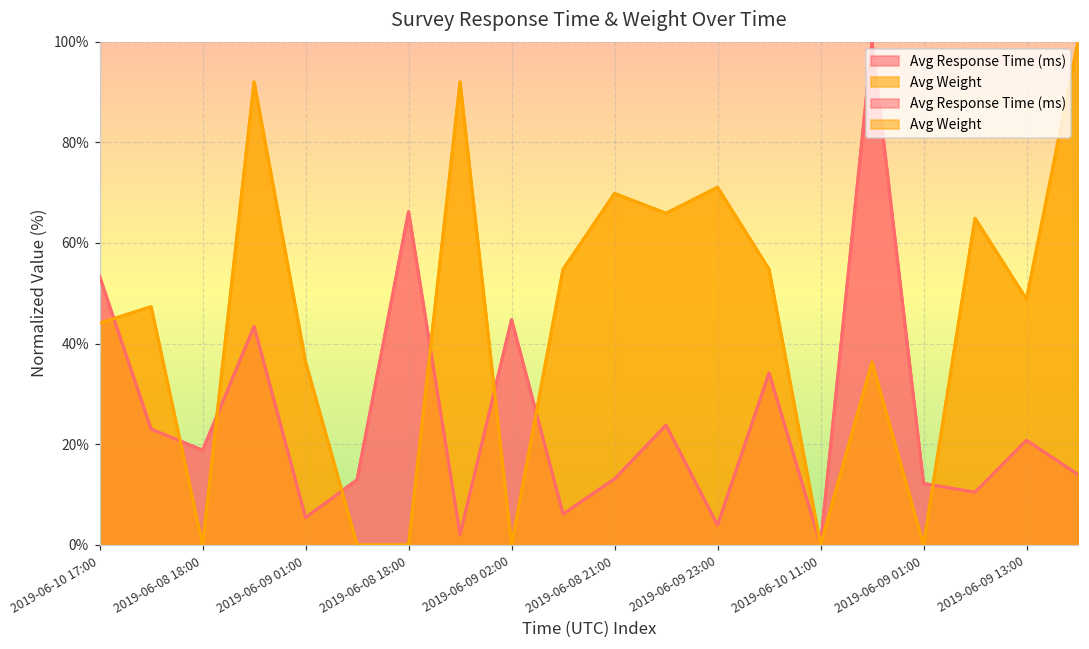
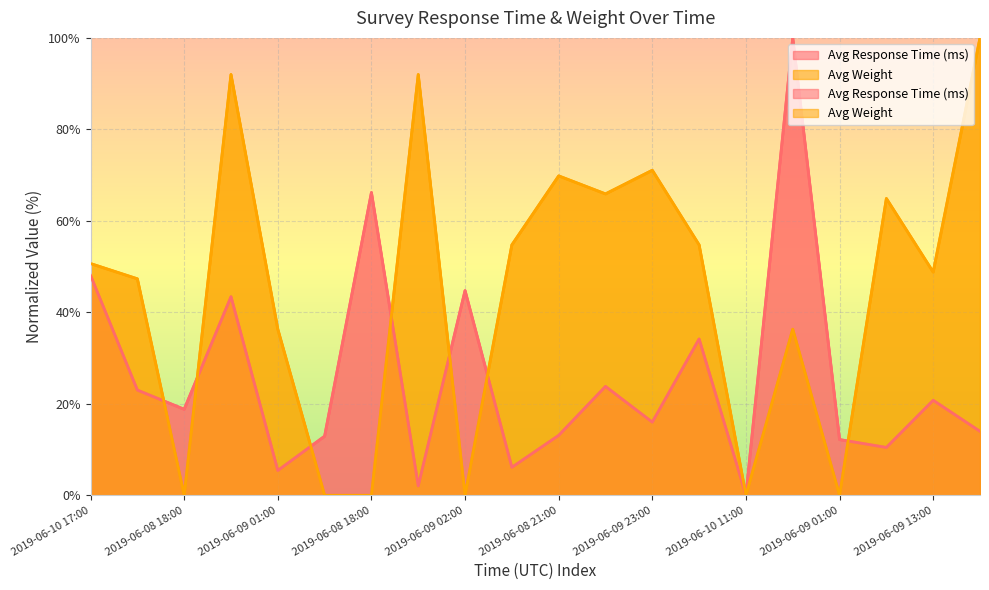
Avg Response Time (ms), 2019-06-10 17:00: 53% -> 48%
Avg Weight, 2019-06-10 17:00: 44% -> 51%
Avg Response Time (ms), 2019-06-09 23:00: 4% -> 16%
